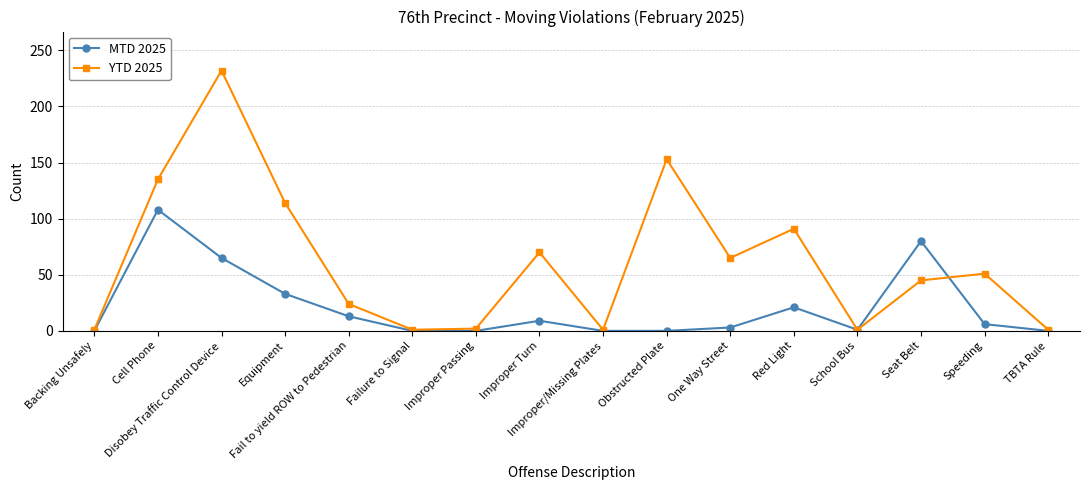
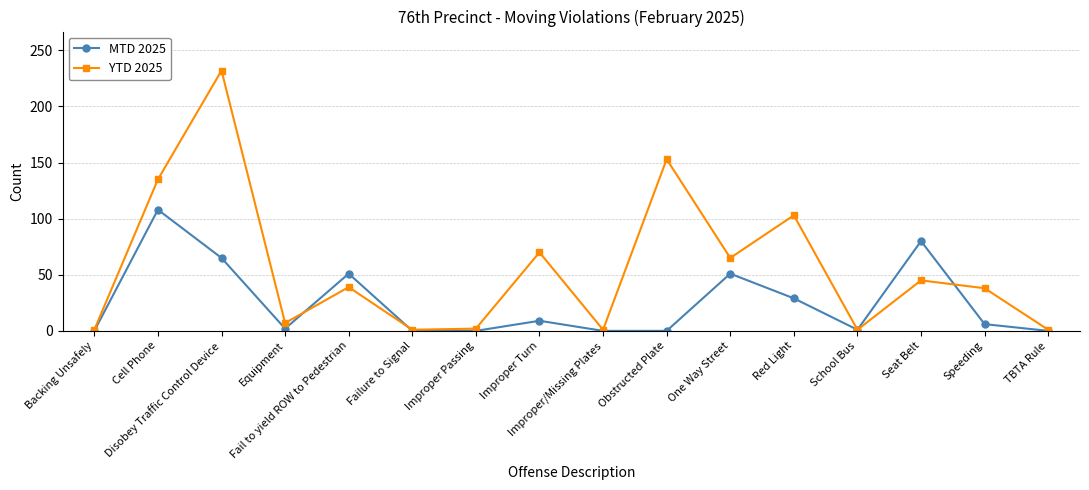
MTD 2025, Equipment: 33 -> 2
YTD 2025, Equipment: 114 -> 7
MTD 2025, Fail to yield ROW to Pedestrian: 13 -> 51
YTD 2025, Fail to yield ROW to Pedestrian: 24 -> 39
MTD 2025, One Way Street: 3 -> 51
MTD 2025, Red Light: 21 -> 29
YTD 2025, Red Light: 91 -> 103
YTD 2025, Speeding: 51 -> 38
